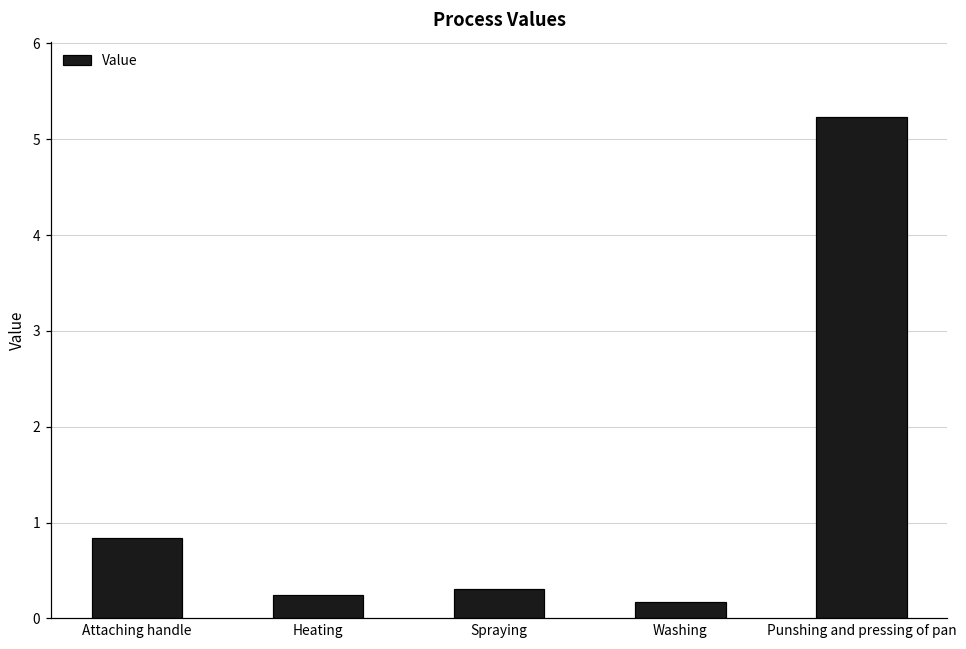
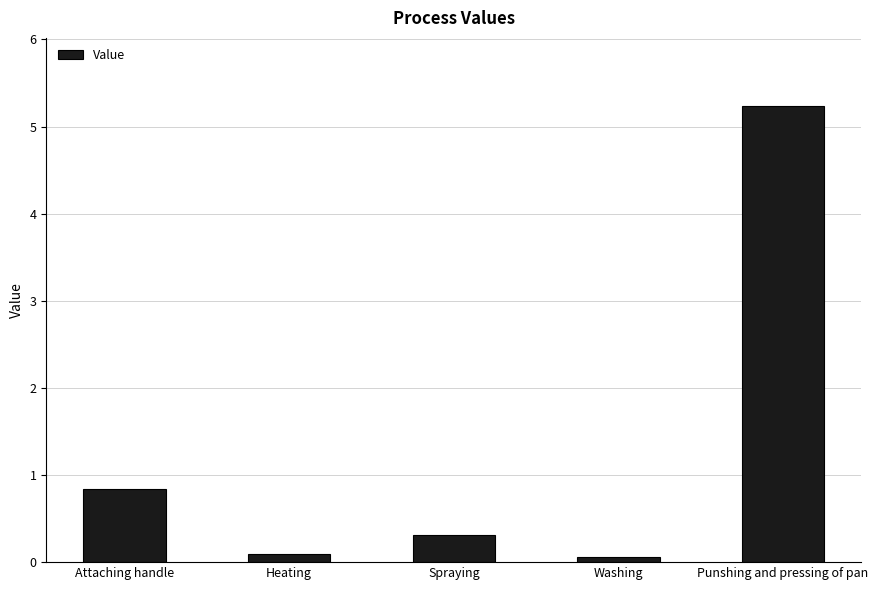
Heating: 0.2 -> 0.1
Washing: 0.2 -> 0.1
